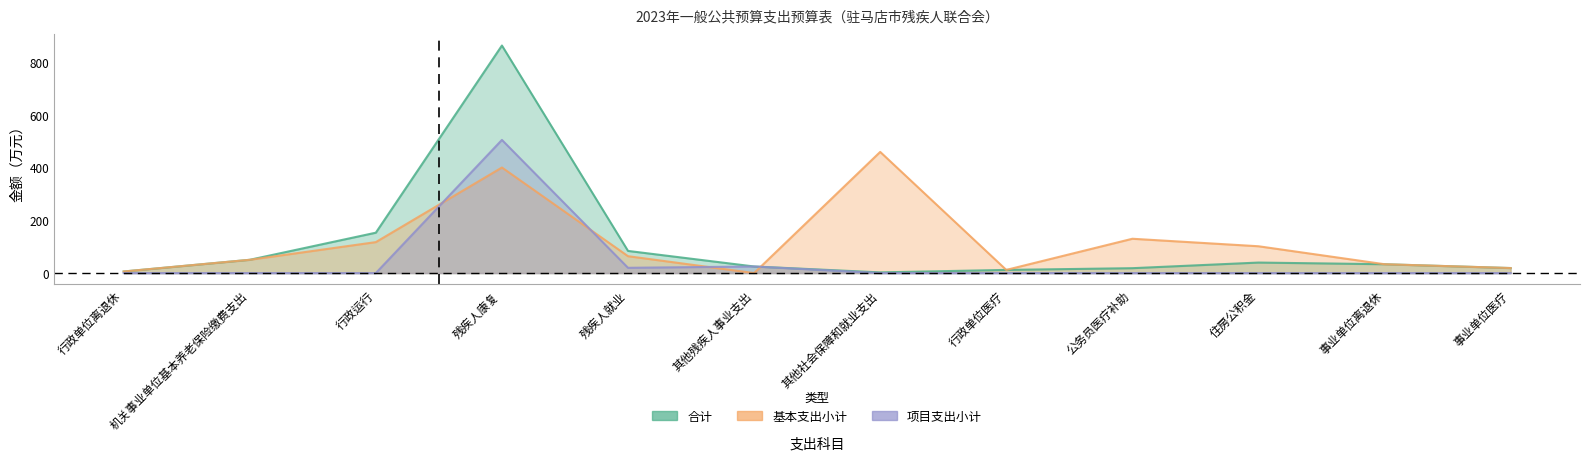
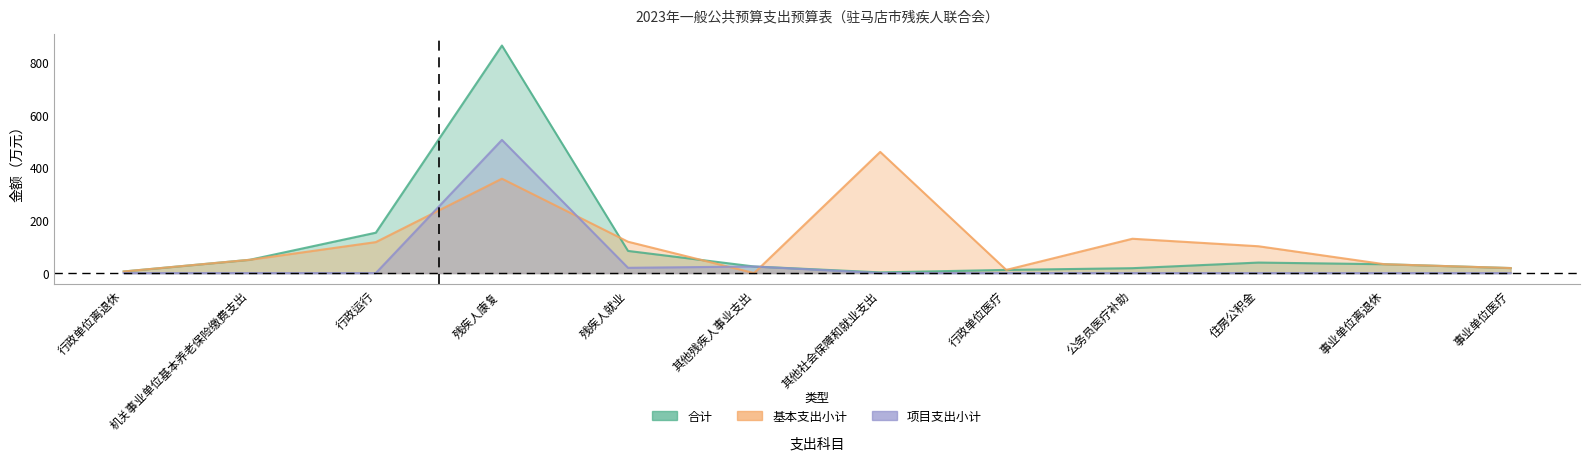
基本支出小计, 残疾人康复: 400 -> 360
基本支出小计, 残疾人就业: 60 -> 120
